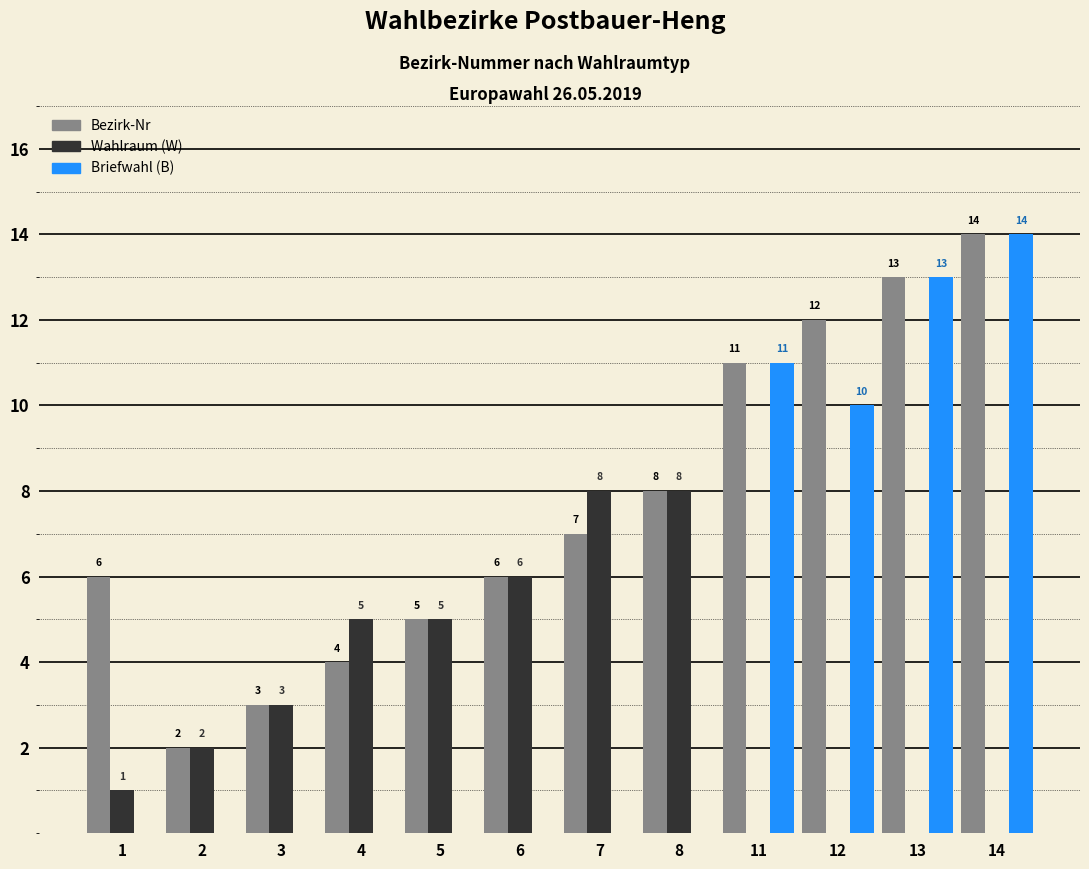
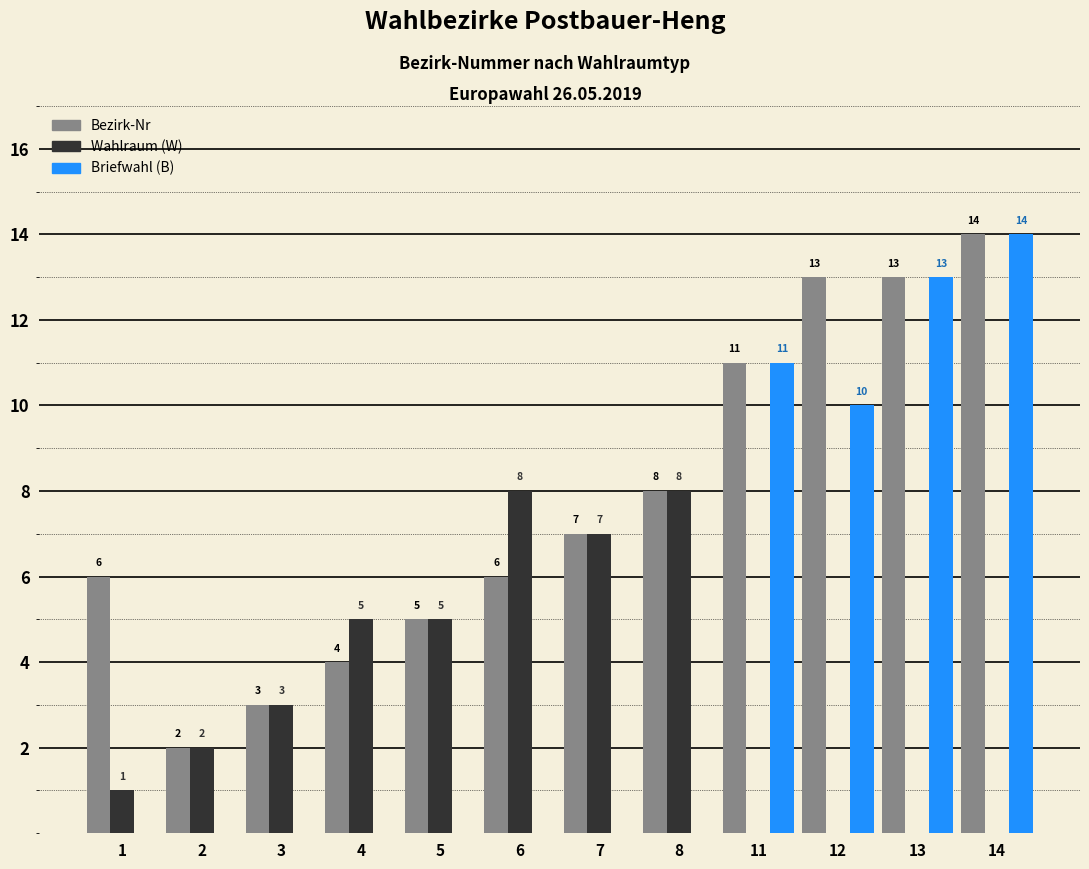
Wahlraum (W), 6: 6 -> 8
Wahlraum (W), 7: 8 -> 7
Bezirk-Nr, 12: 12 -> 13
